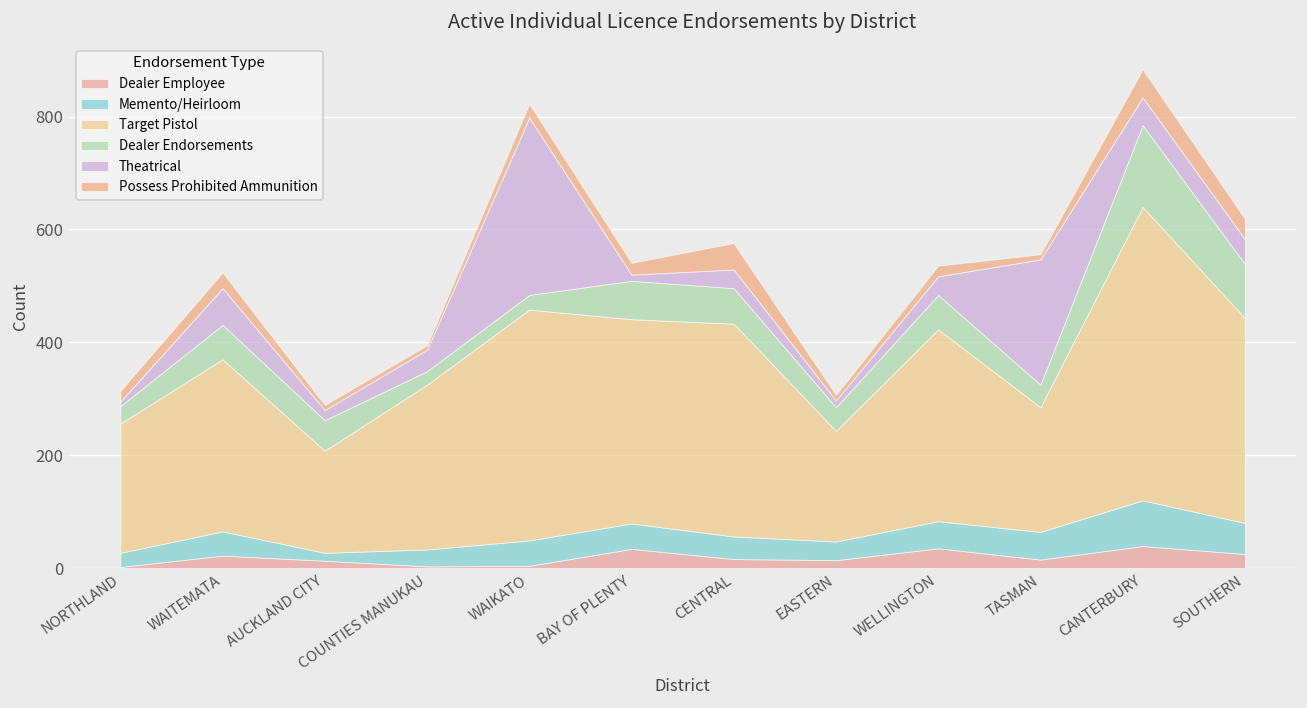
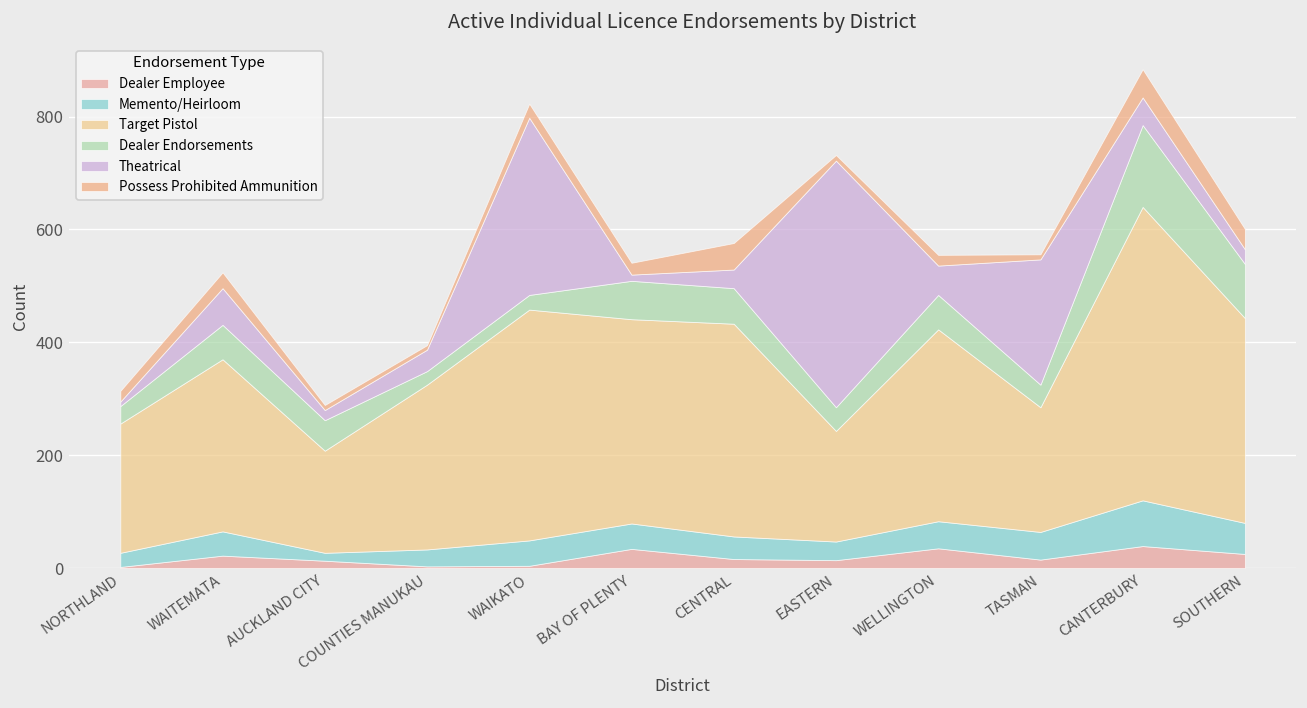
Theatrical, EASTERN: 10 -> 440
Theatrical, WELLINGTON: 30 -> 50
Theatrical, SOUTHERN: 40 -> 30
